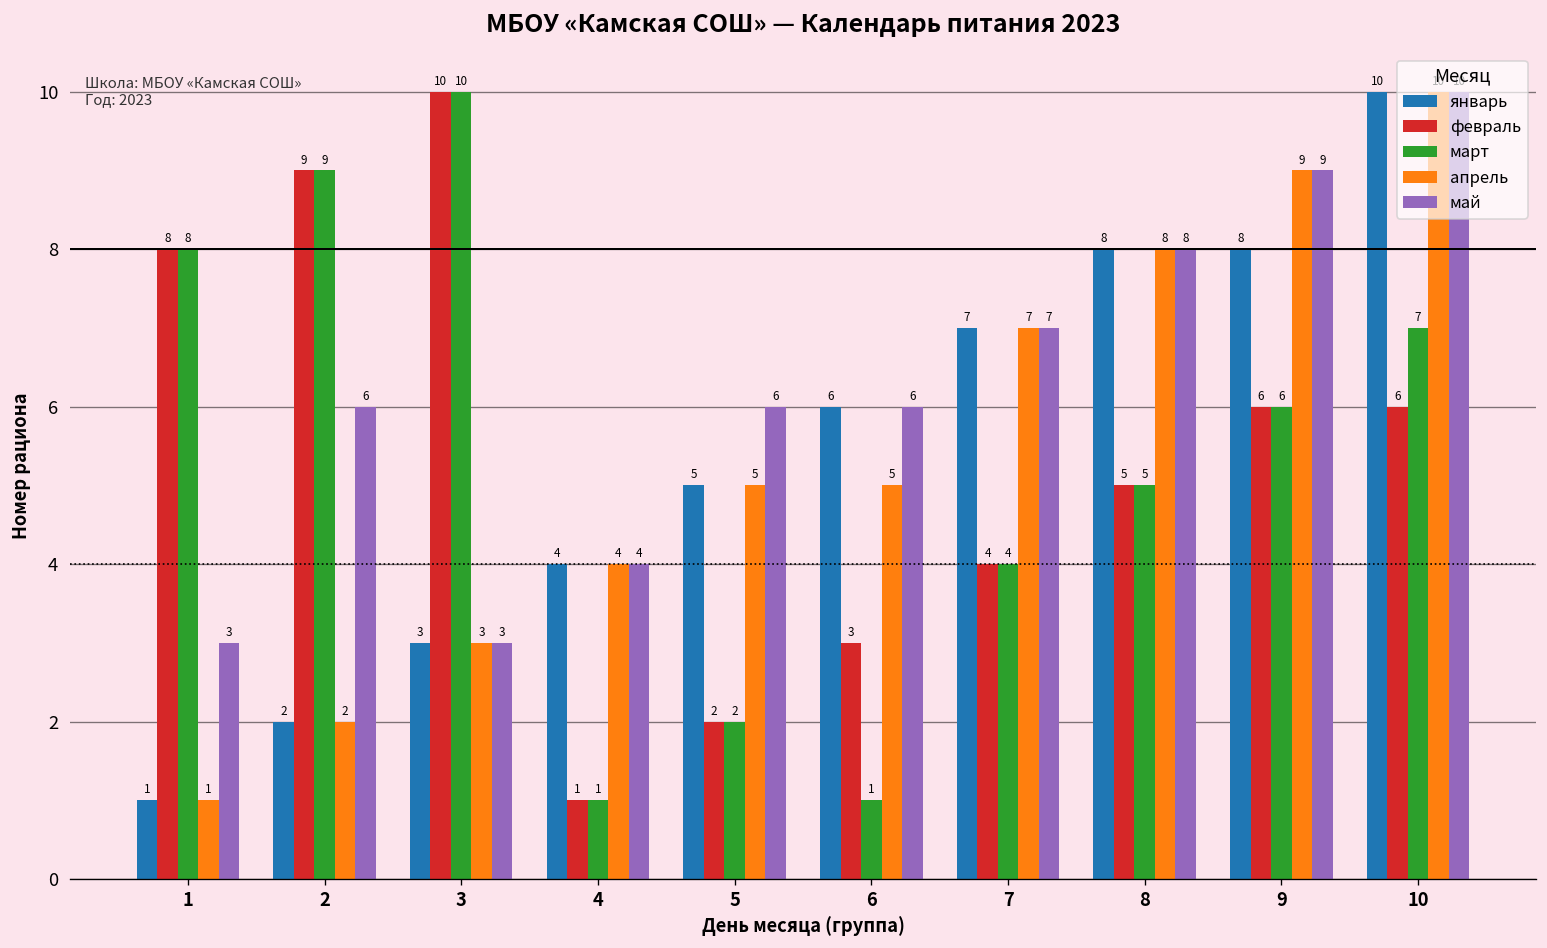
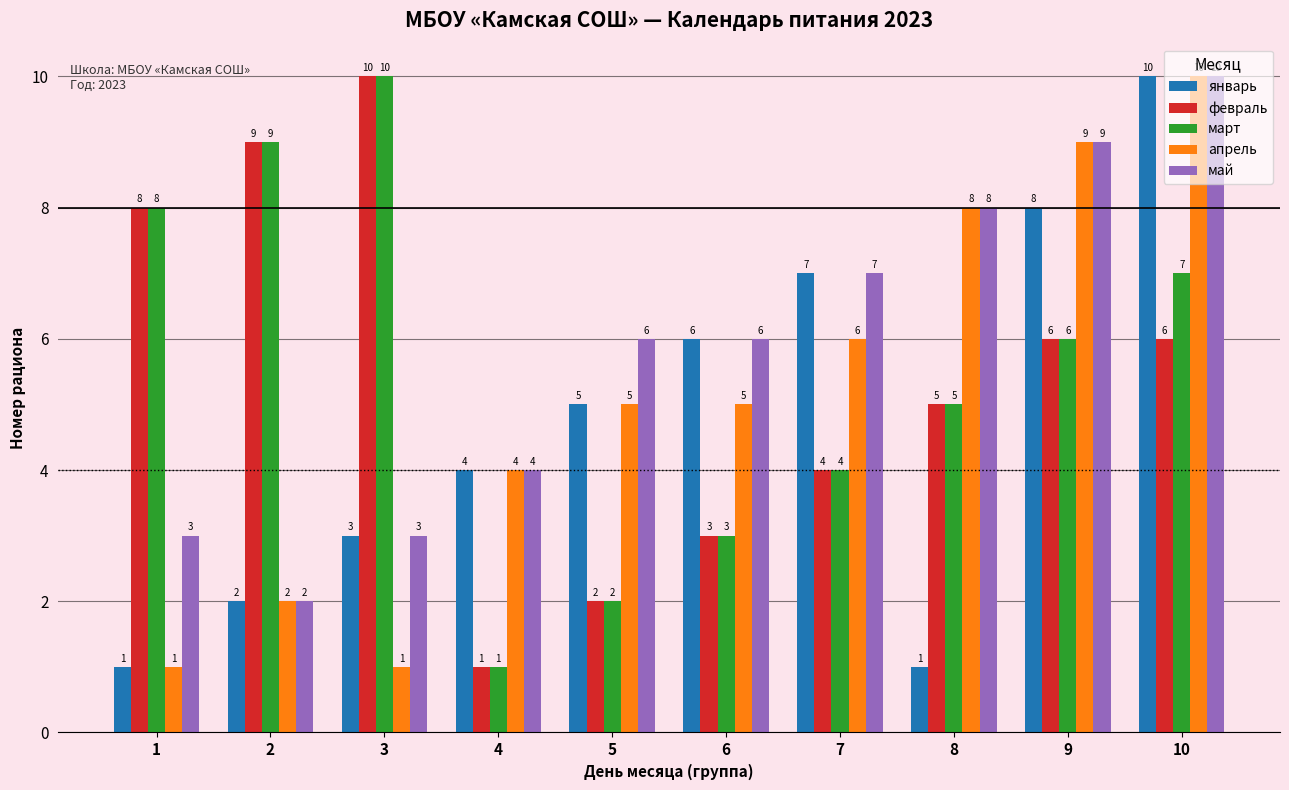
май, 2: 6 -> 2
апрель, 3: 3 -> 1
март, 6: 1 -> 3
апрель, 7: 7 -> 6
январь, 8: 8 -> 1
